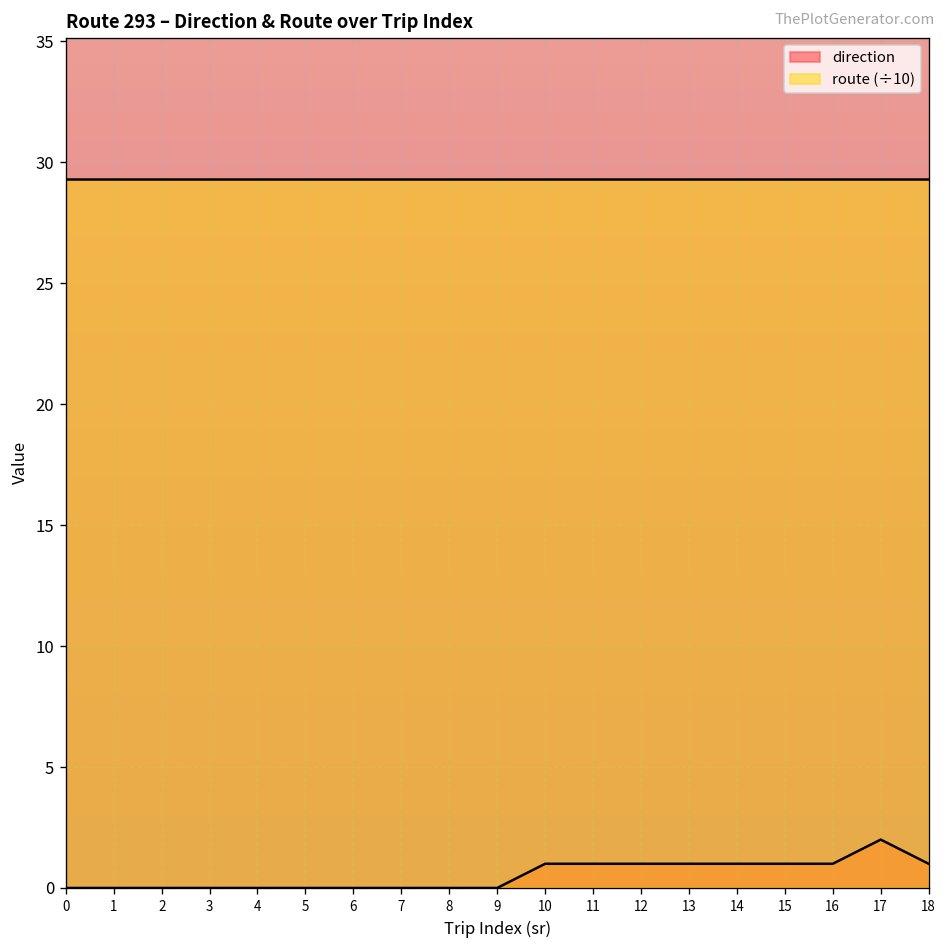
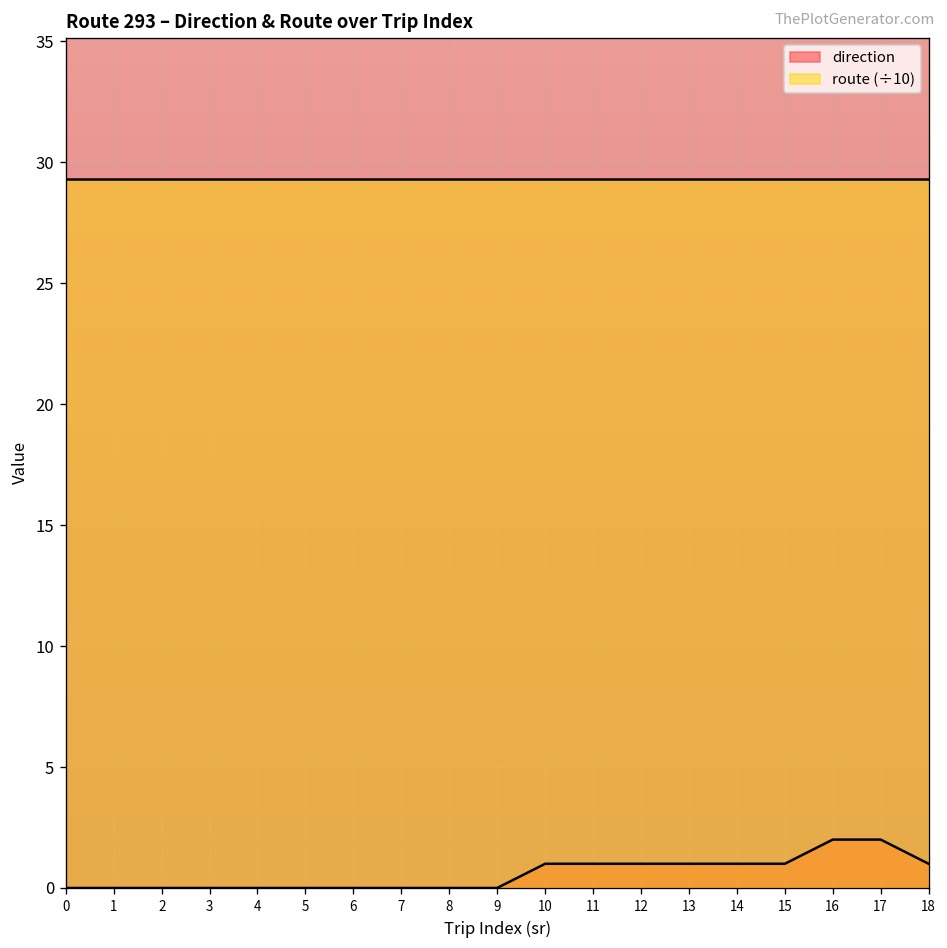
direction, 16: 1 -> 2
